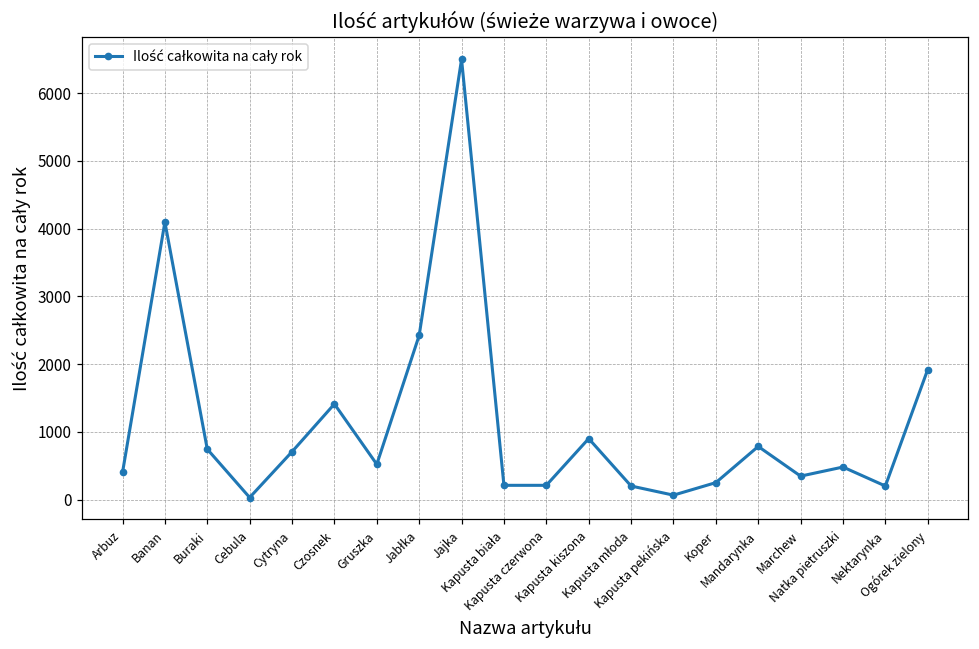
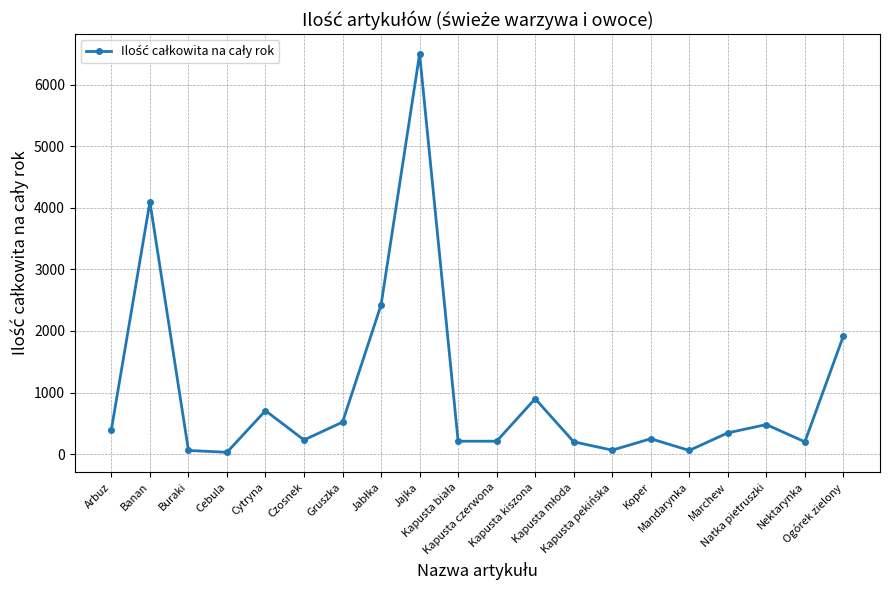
Buraki: 700 -> 100
Czosnek: 1400 -> 200
Mandarynka: 800 -> 100
